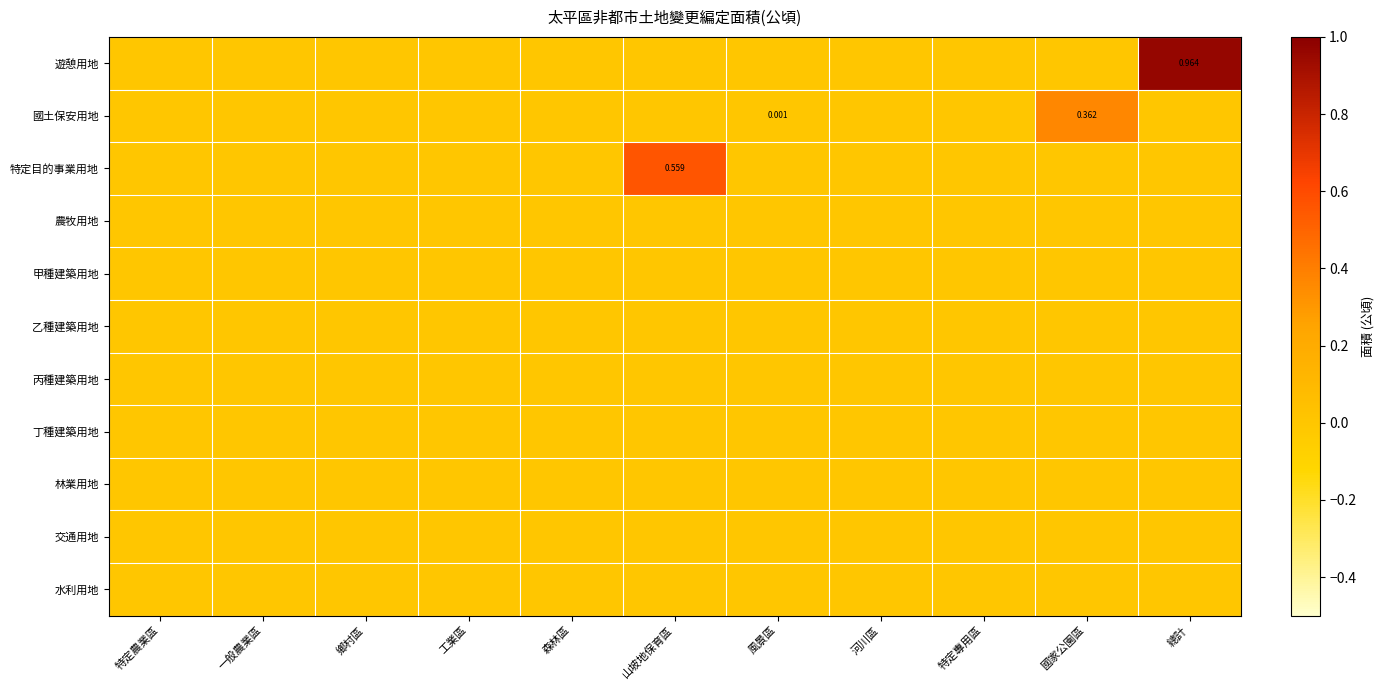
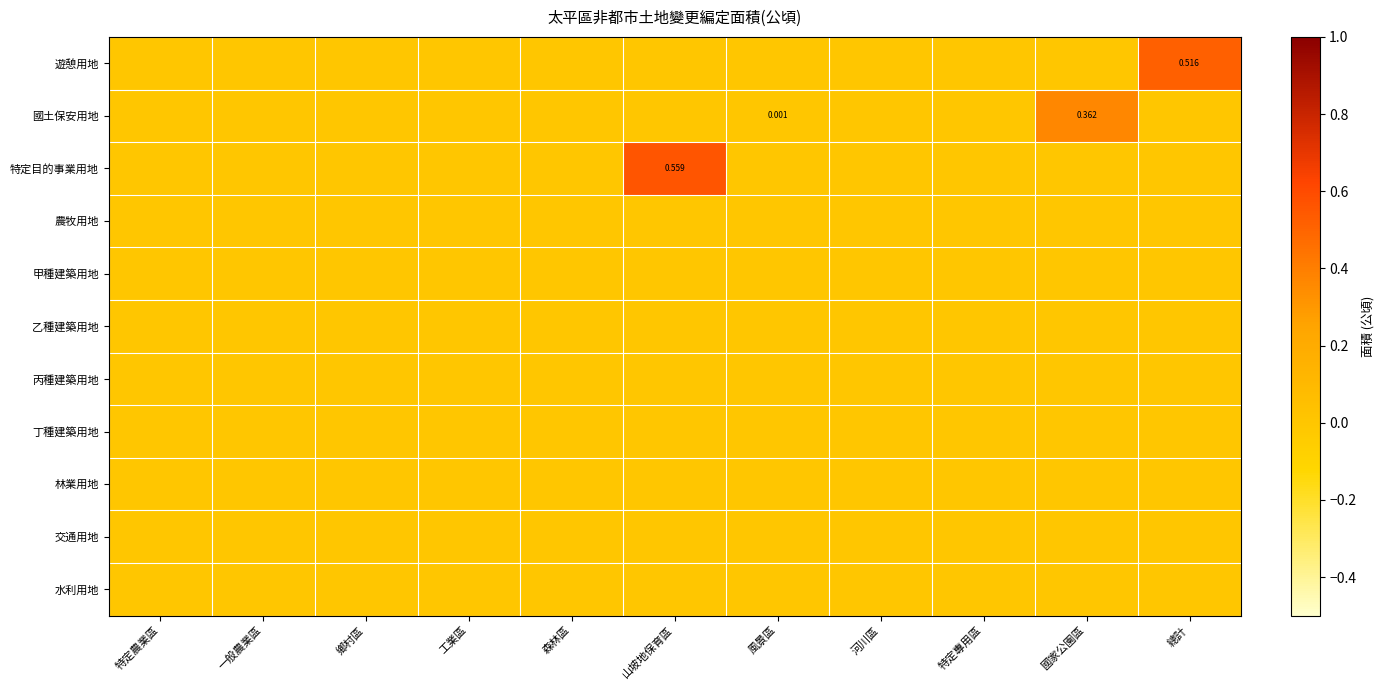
遊憩用地, 總計: 0.964 -> 0.516
